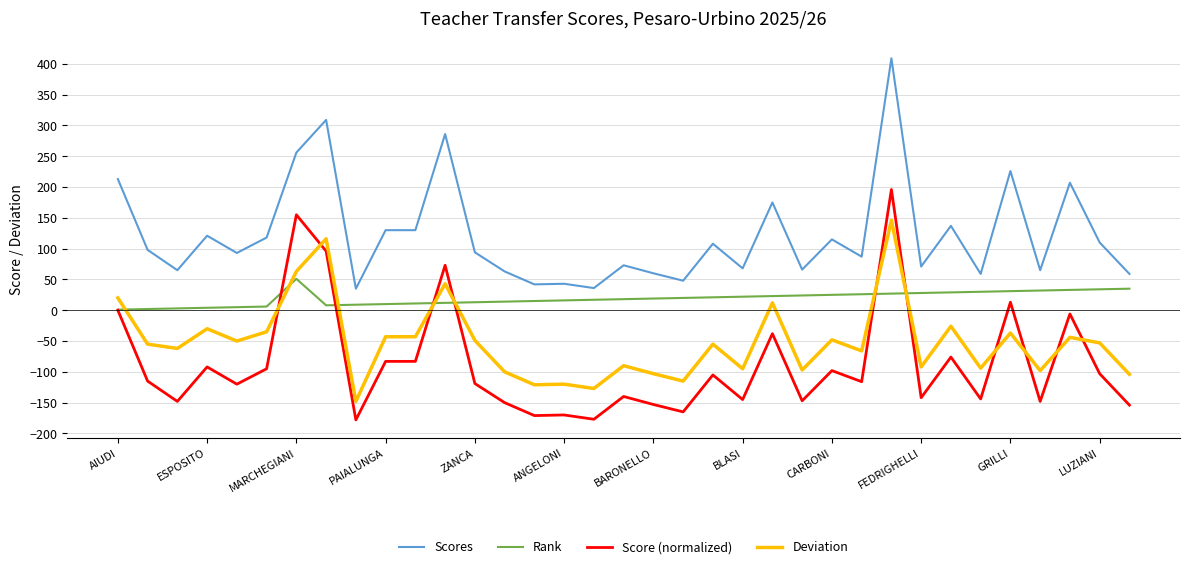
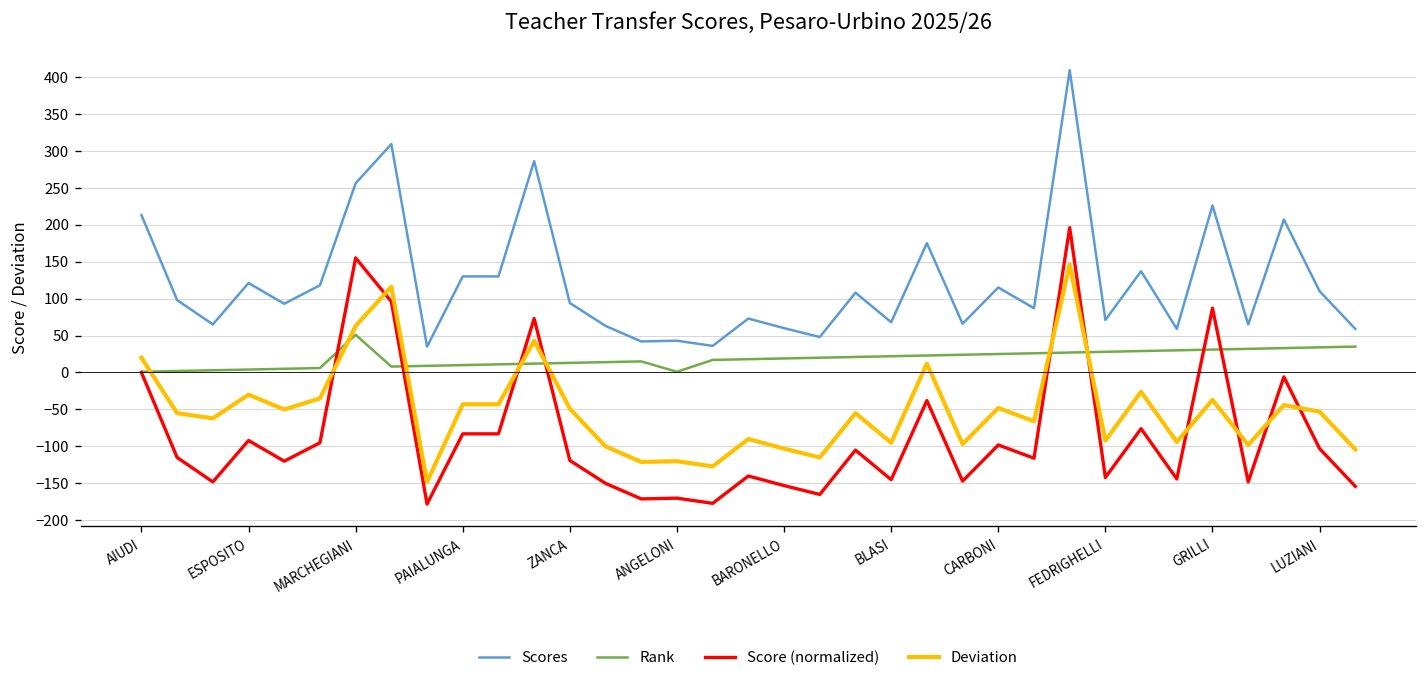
Rank, ANGELONI: 20 -> 0
Score (normalized), GRILLI: 10 -> 90
